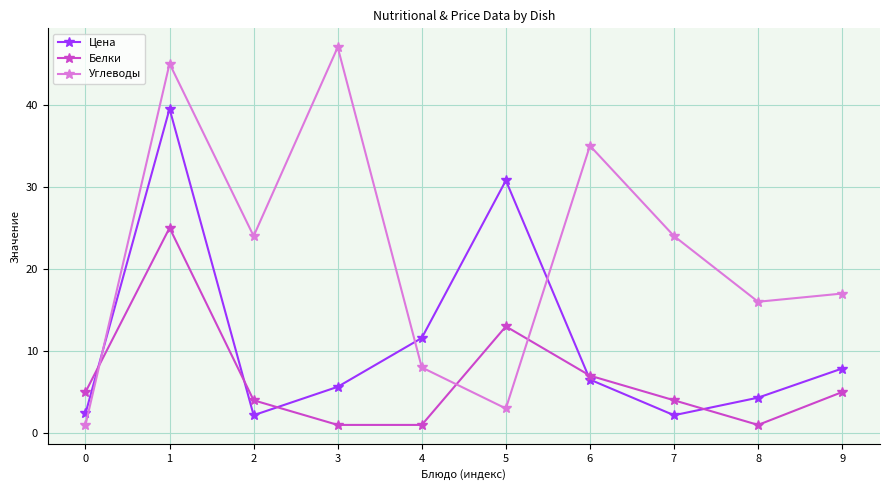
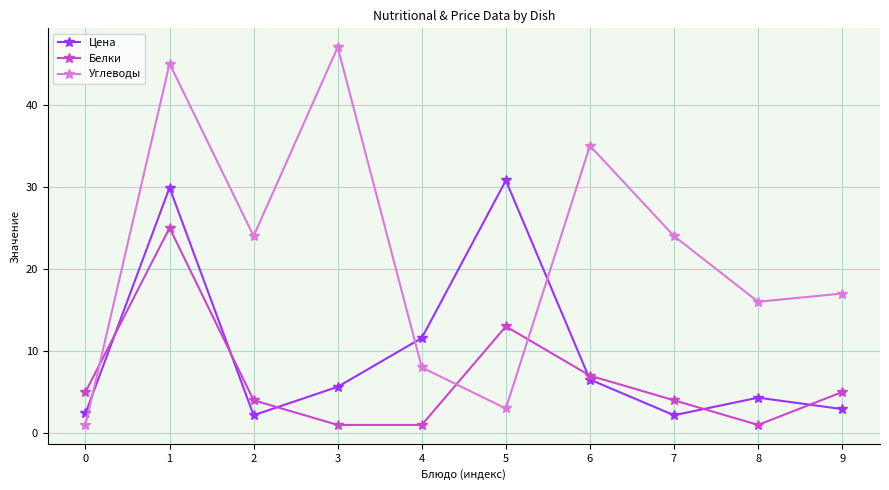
Цена, 1: 40 -> 30
Цена, 9: 8 -> 3
